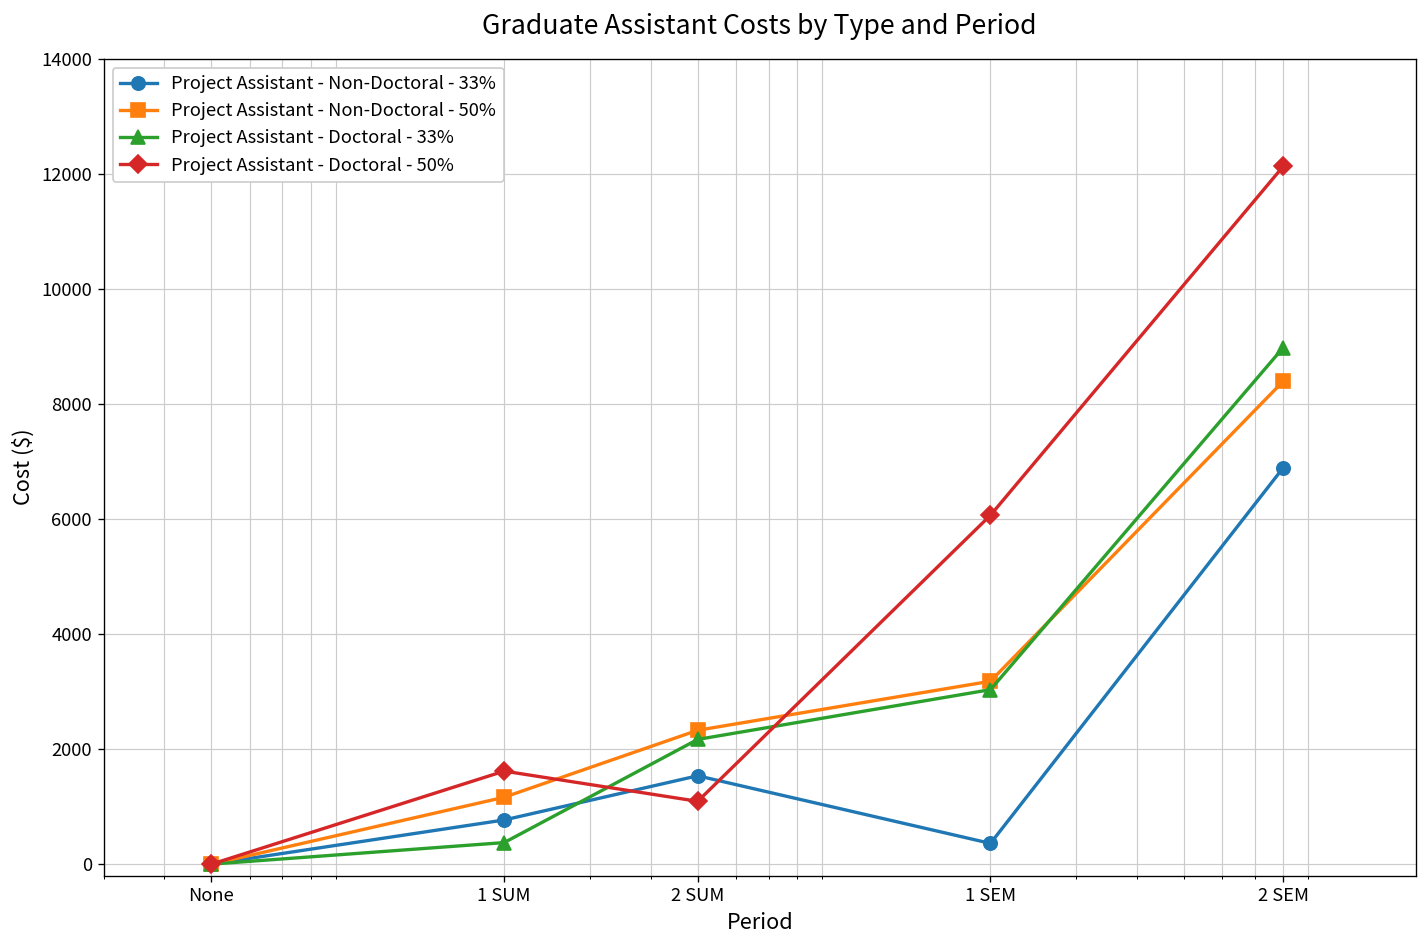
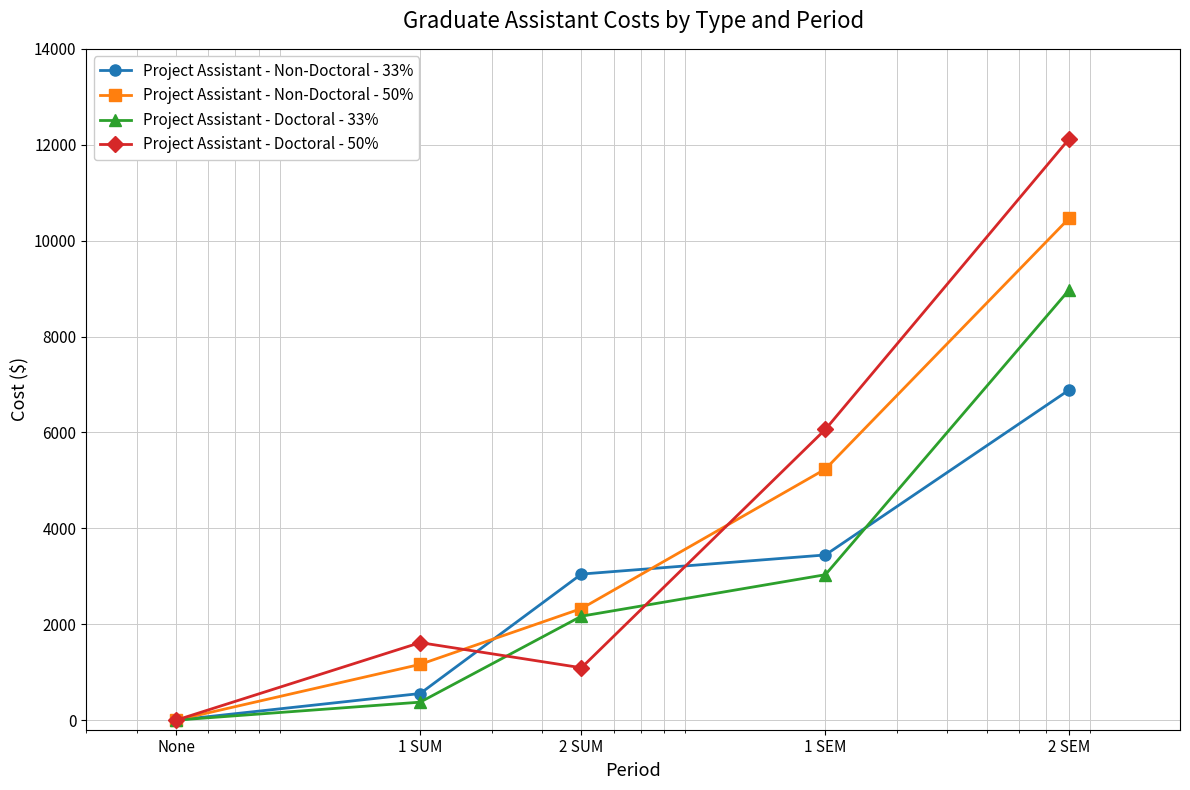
Project Assistant - Non-Doctoral - 33%, 1 SUM: 800 -> 600
Project Assistant - Non-Doctoral - 33%, 2 SUM: 1500 -> 3000
Project Assistant - Non-Doctoral - 33%, 1 SEM: 400 -> 3400
Project Assistant - Non-Doctoral - 50%, 1 SEM: 3200 -> 5200
Project Assistant - Non-Doctoral - 50%, 2 SEM: 8400 -> 10500
